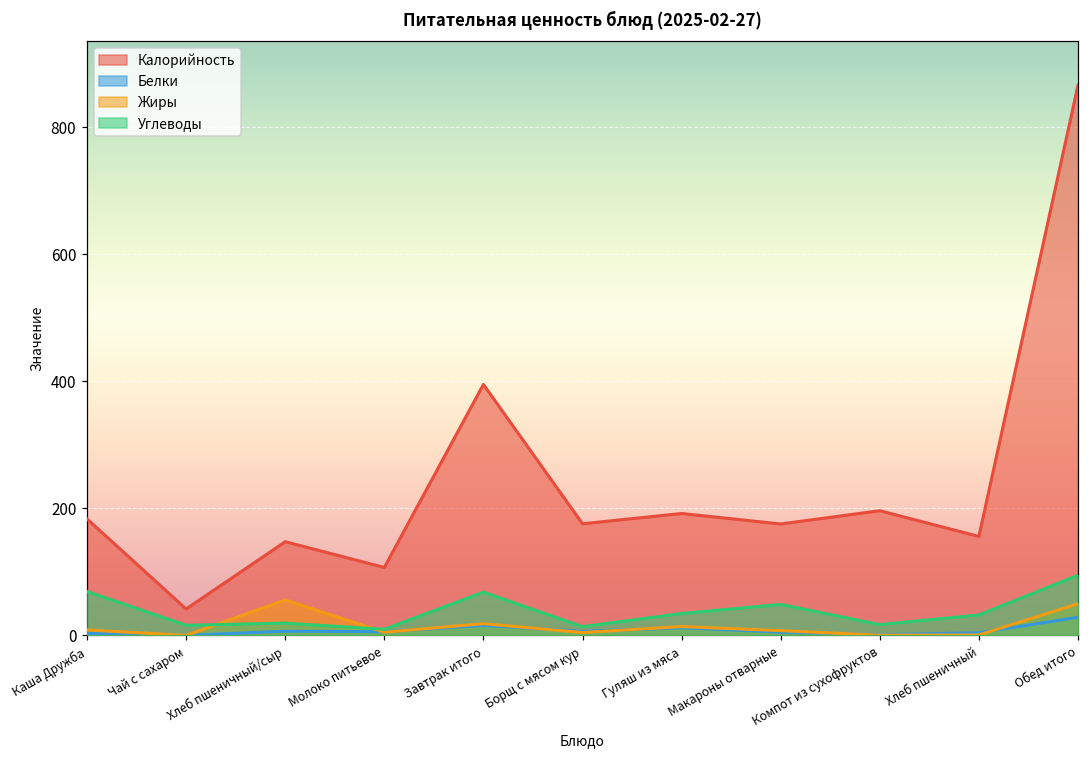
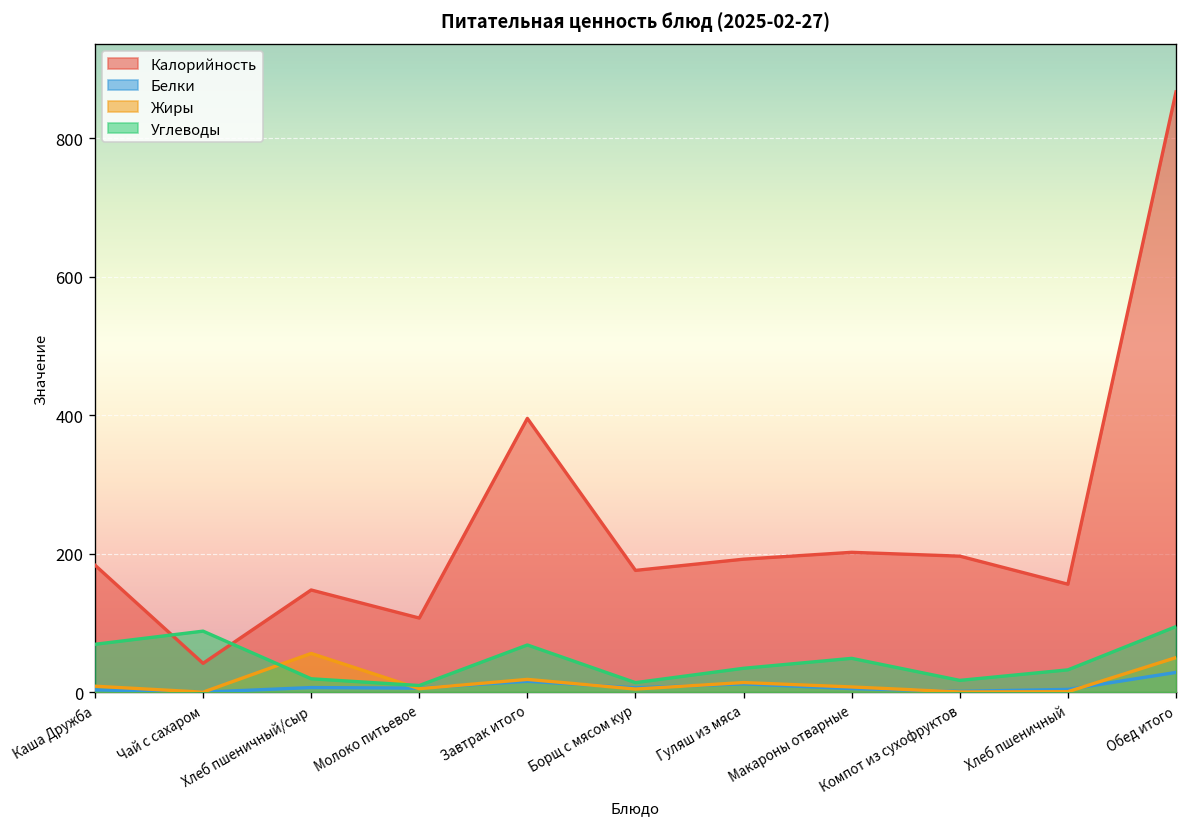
Углеводы, Чай с сахаром: 20 -> 90
Калорийность, Макароны отварные: 180 -> 200
